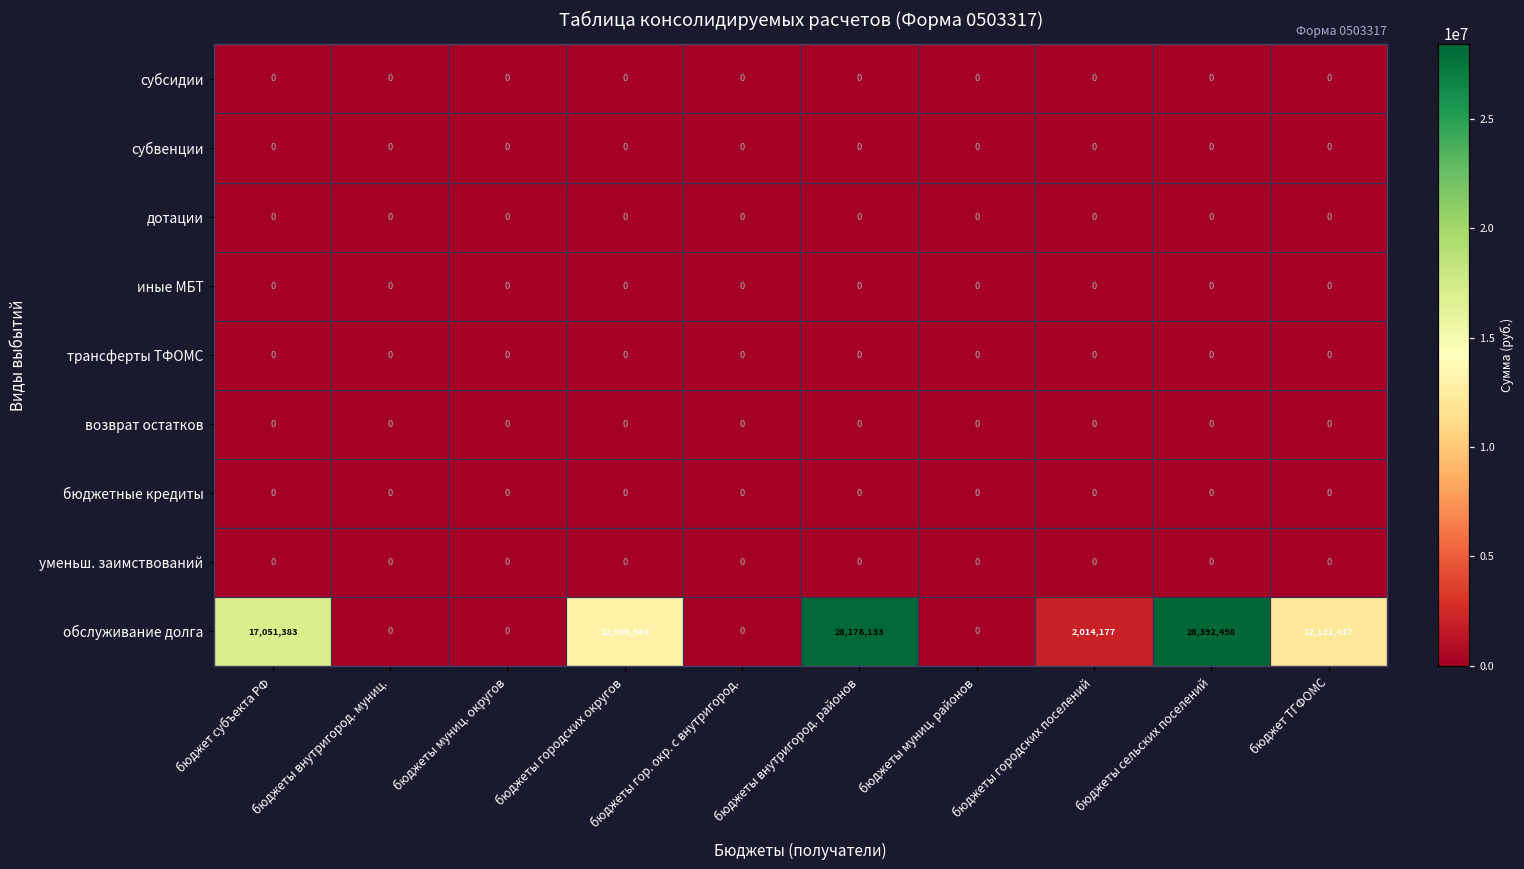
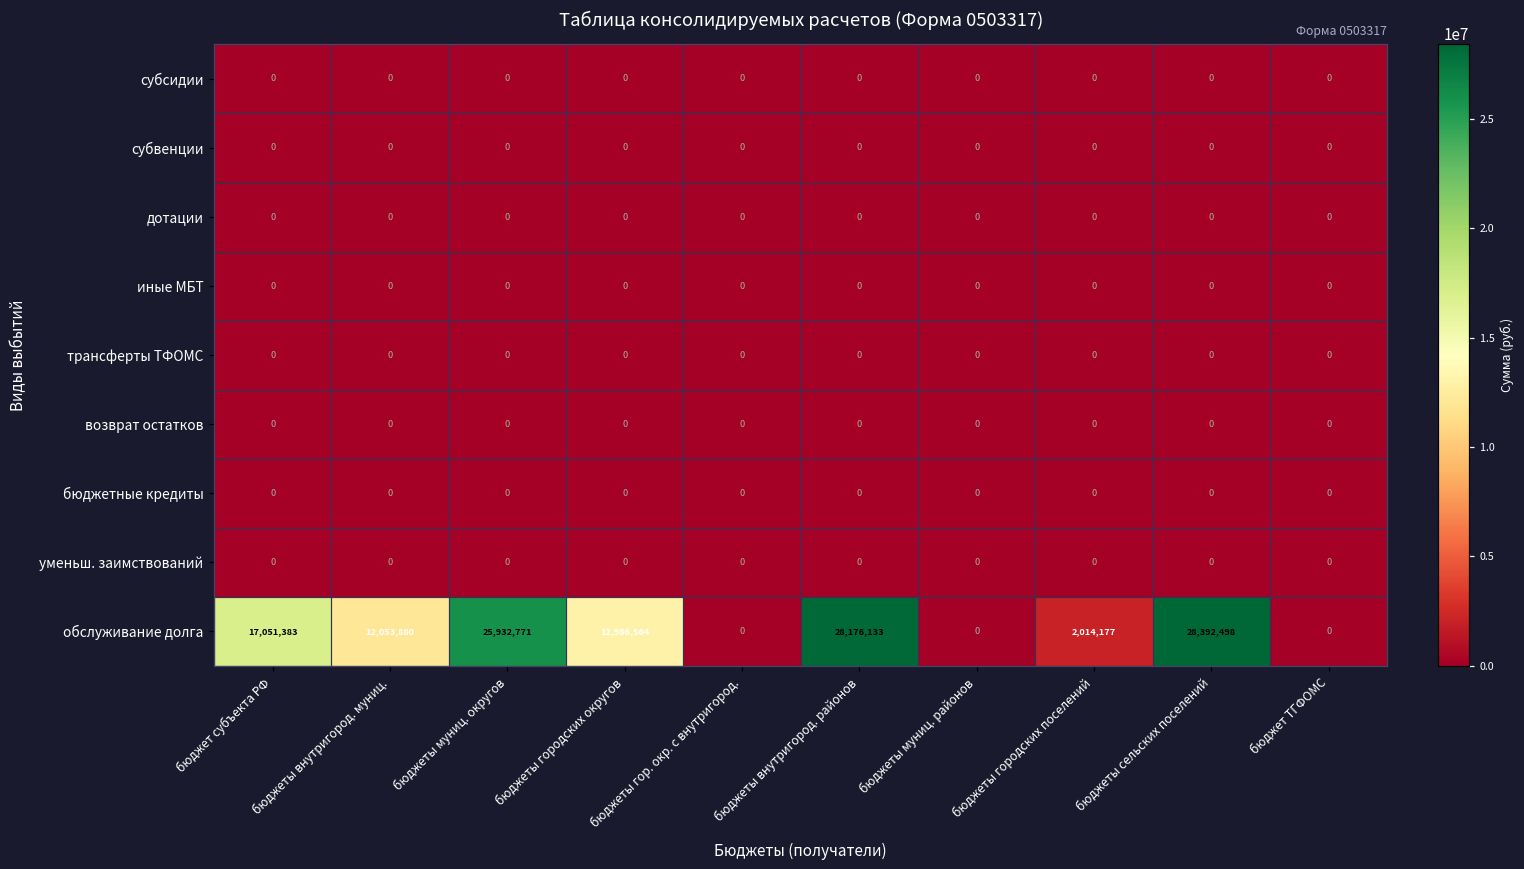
обслуживание долга, бюджеты внутригород. муниц.: 0 -> 12,053,880
обслуживание долга, бюджеты муниц. округов: 0 -> 25,932,771
обслуживание долга, бюджет ТГФОМС: 12,131,417 -> 0
